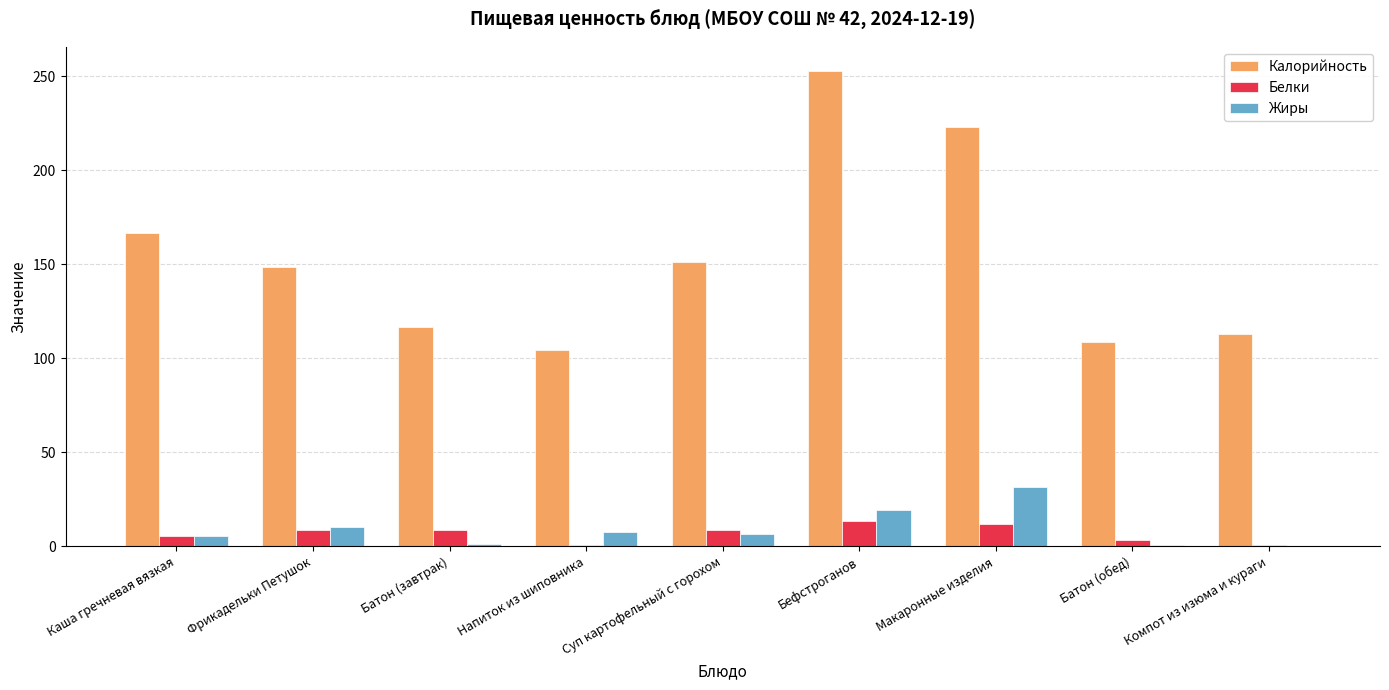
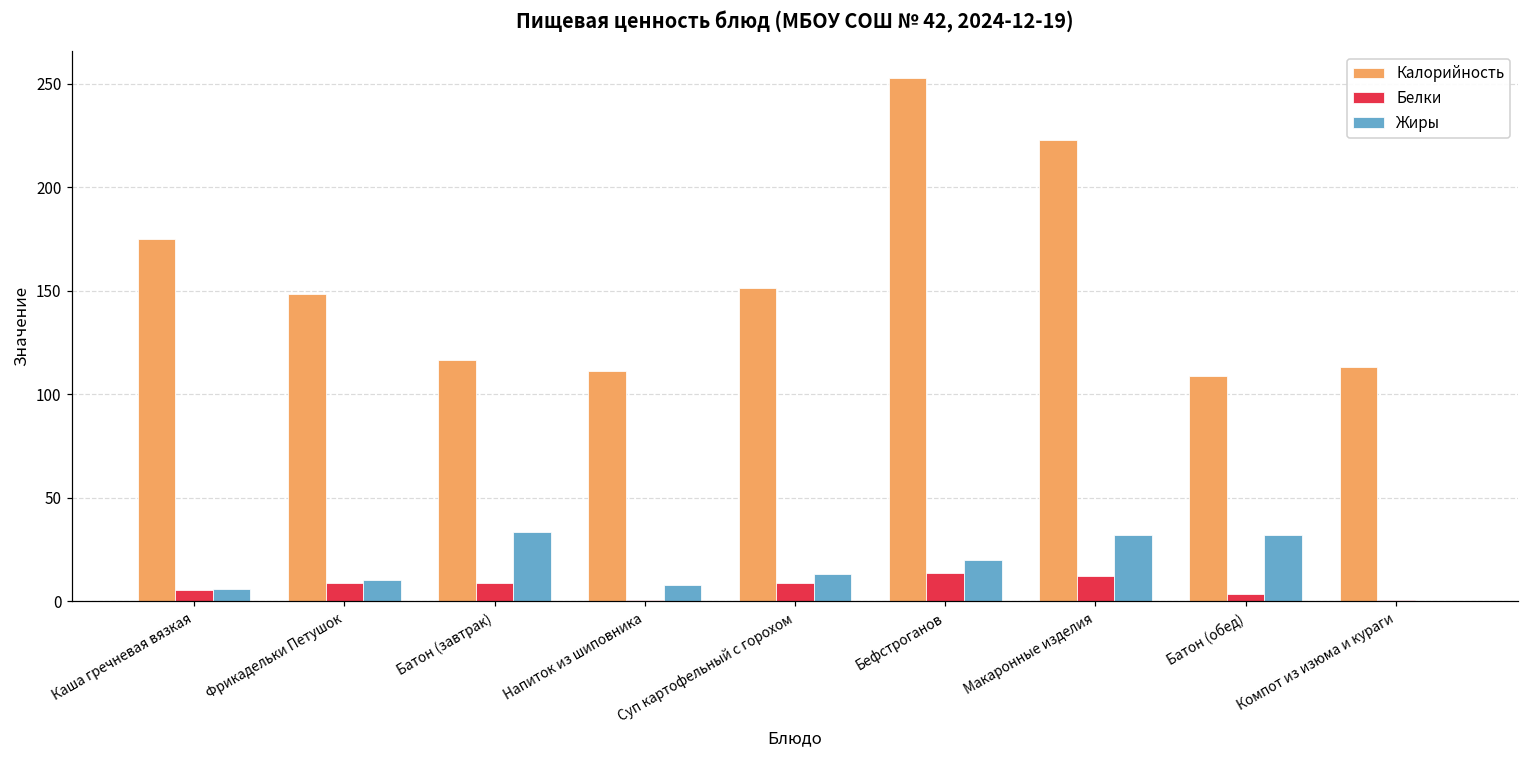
Калорийность, Каша гречневая вязкая: 167 -> 175
Жиры, Батон (завтрак): 1 -> 34
Калорийность, Напиток из шиповника: 105 -> 111
Жиры, Суп картофельный с горохом: 7 -> 13
Жиры, Батон (обед): 1 -> 32
